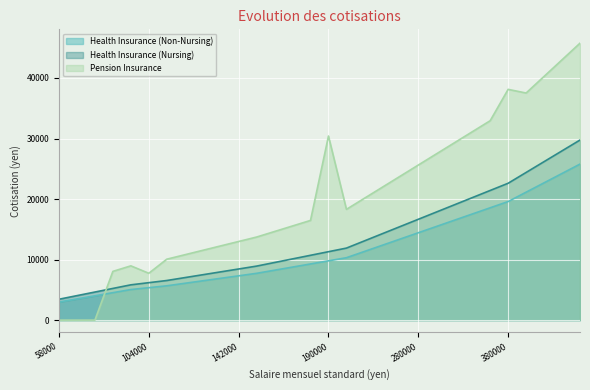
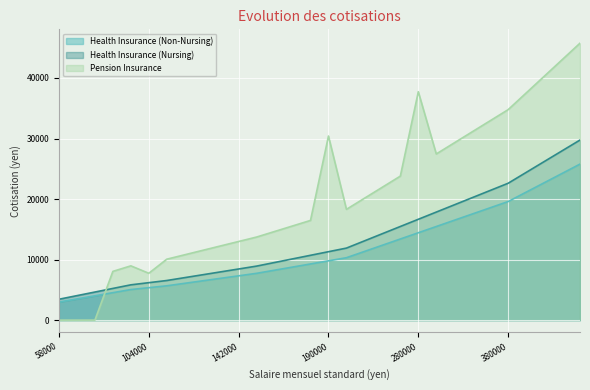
Pension Insurance, 280000: 26000 -> 38000
Pension Insurance, 380000: 38000 -> 35000
